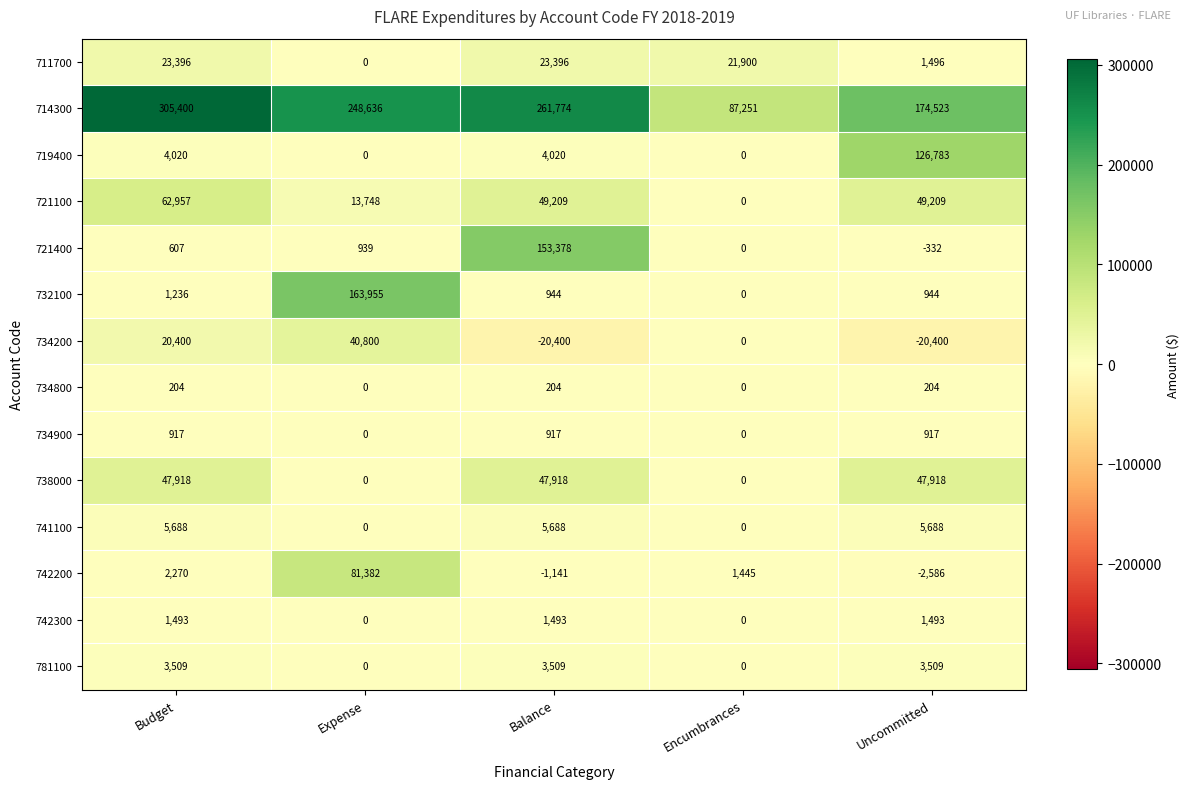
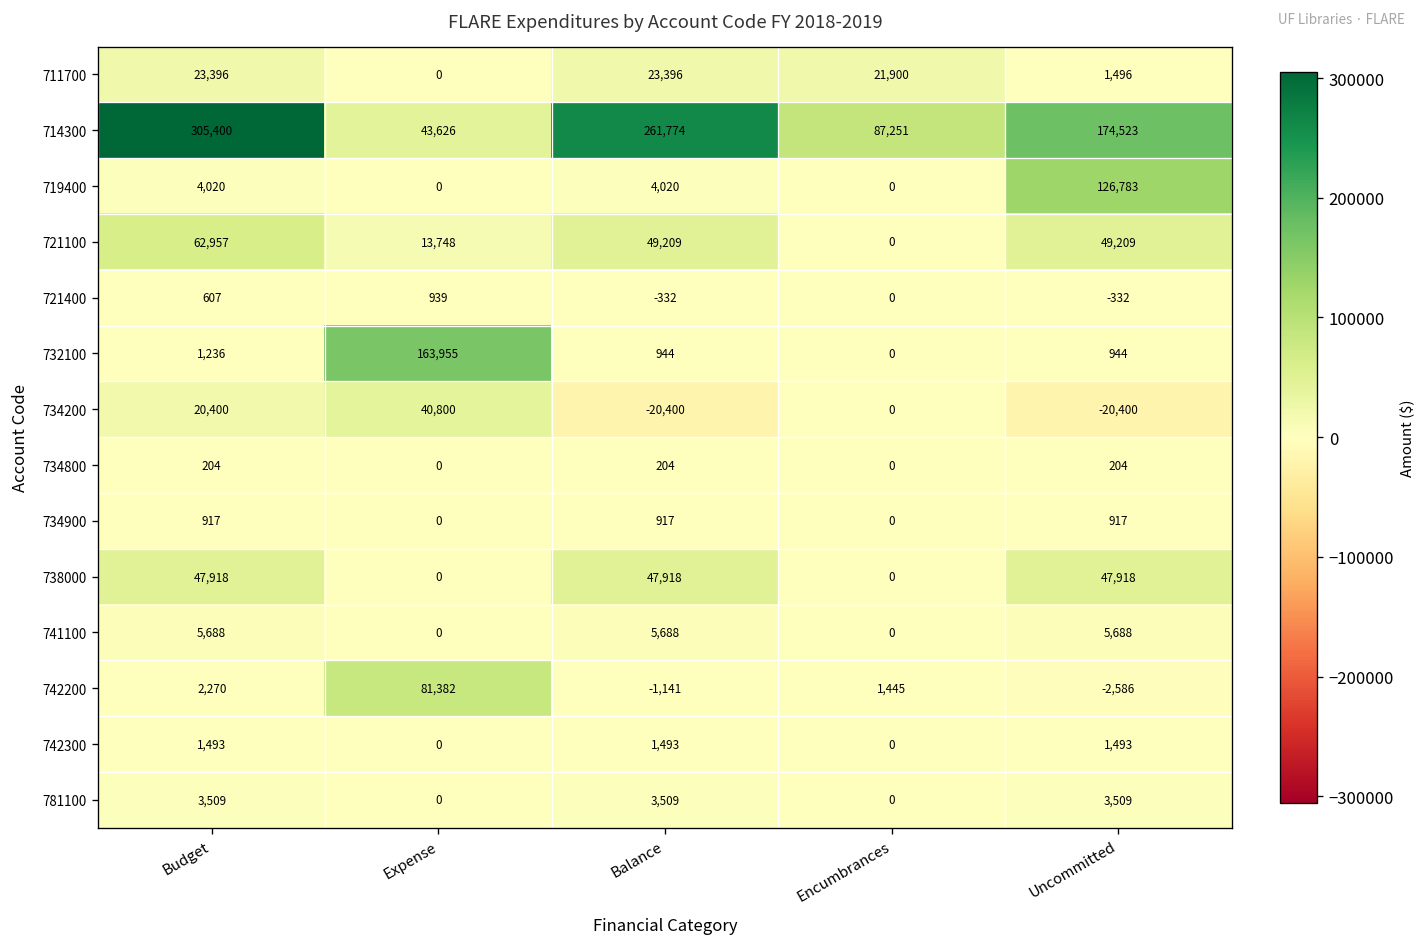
714300, Expense: 248,636 -> 43,626
721400, Balance: 153,378 -> -332
